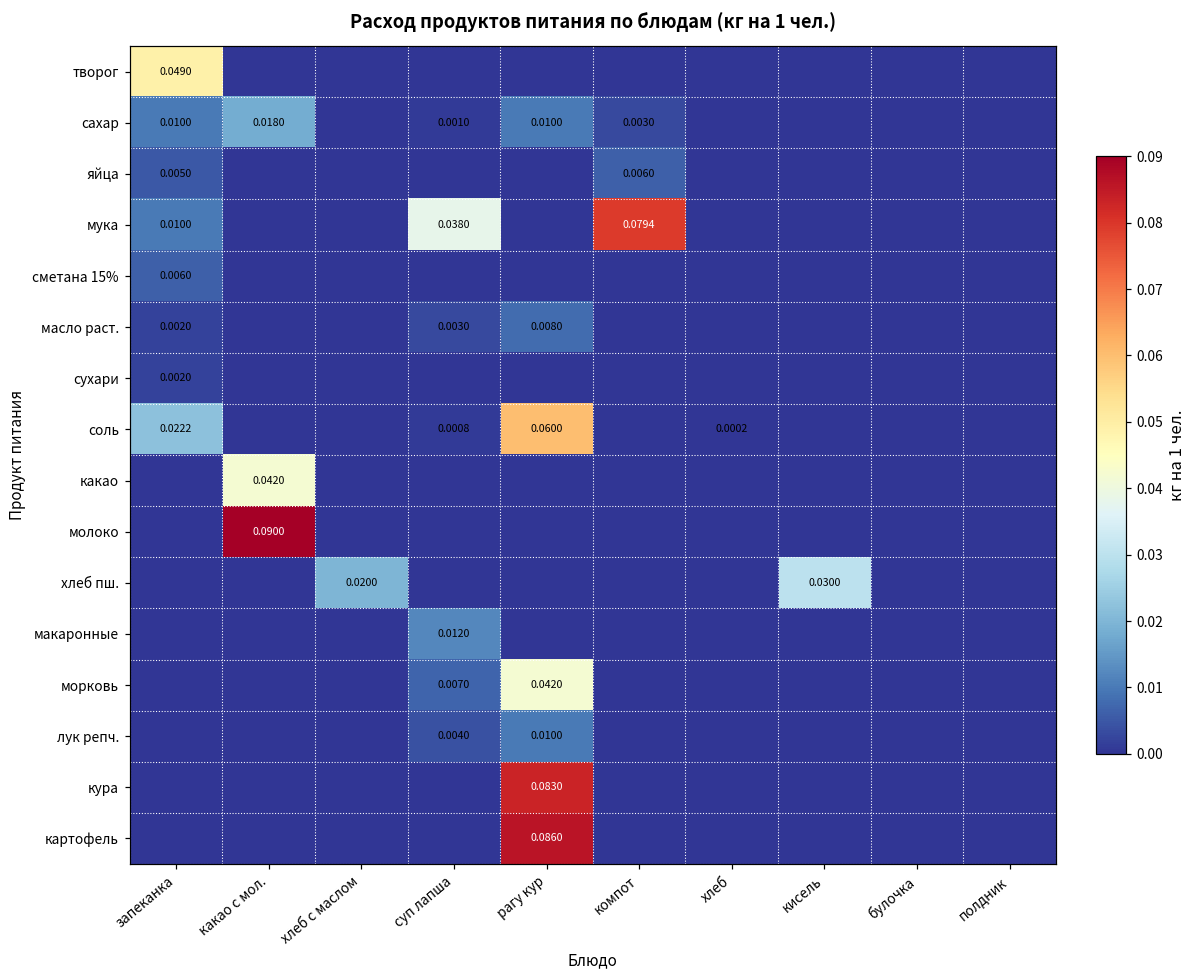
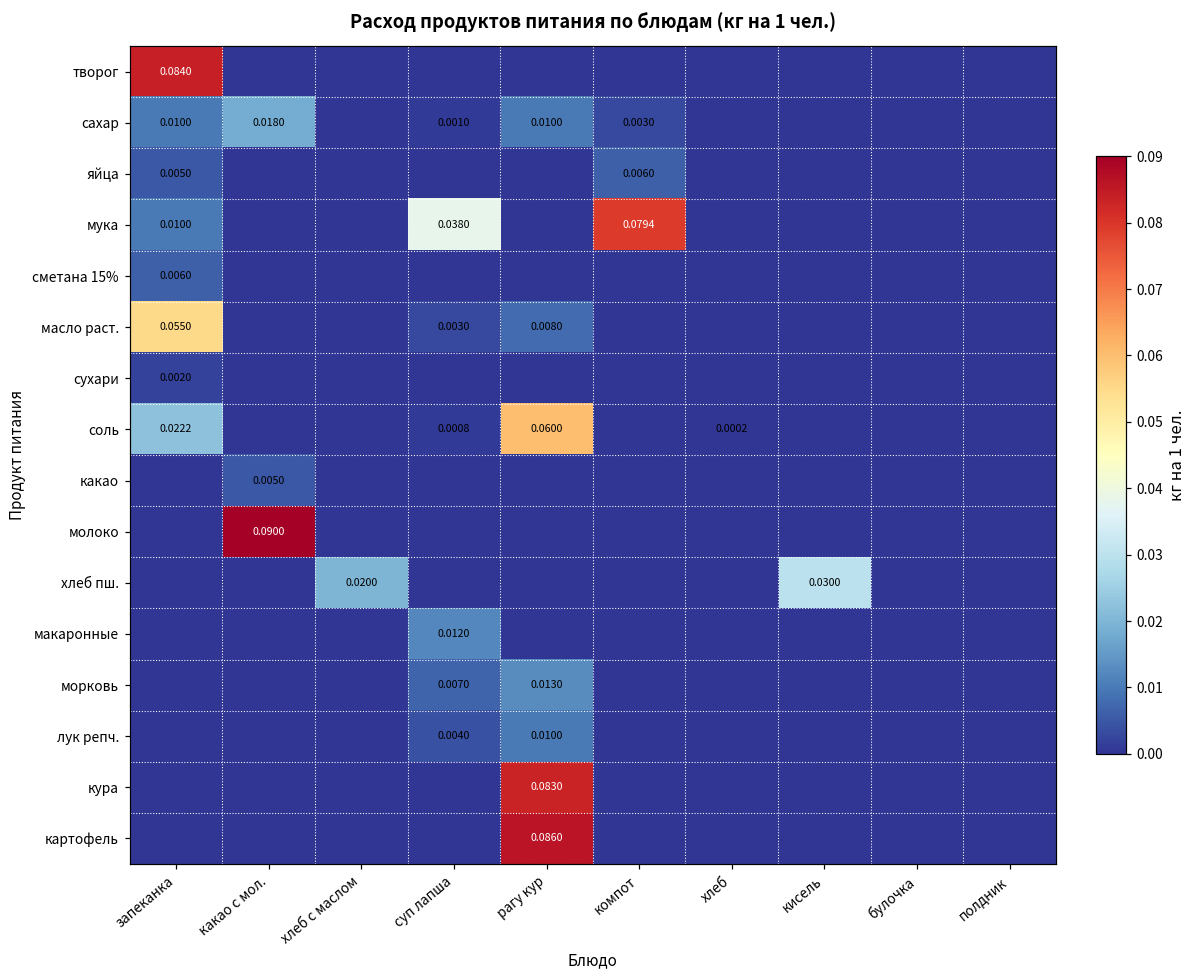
творог, запеканка: 0.0490 -> 0.0840
масло раст., запеканка: 0.0020 -> 0.0550
какао, какао с мол.: 0.0420 -> 0.0050
морковь, рагу кур: 0.0420 -> 0.0130
